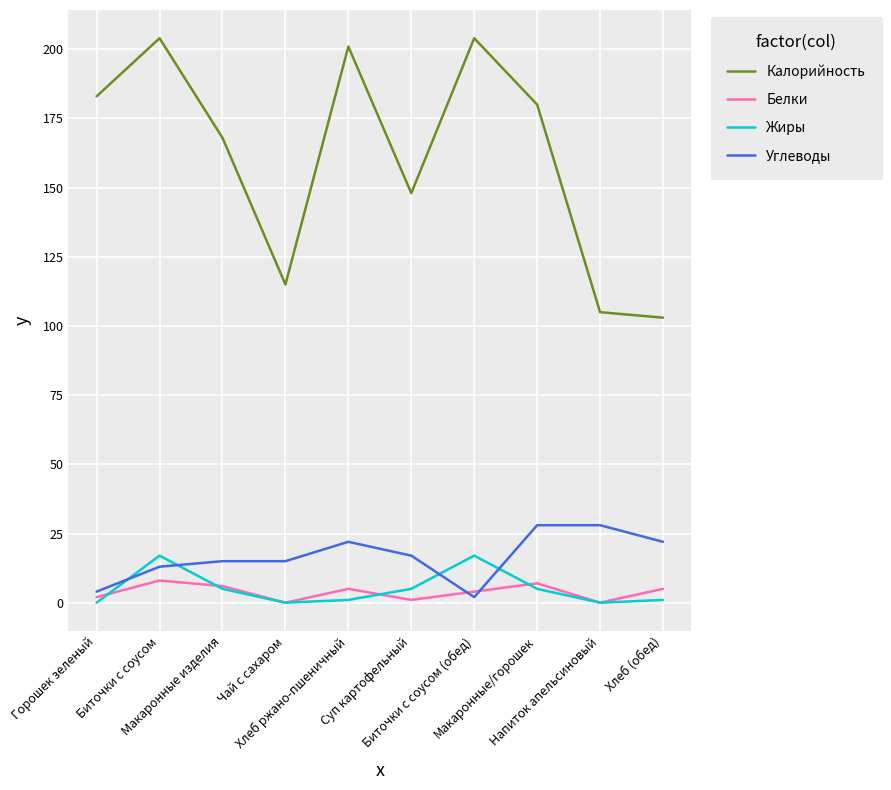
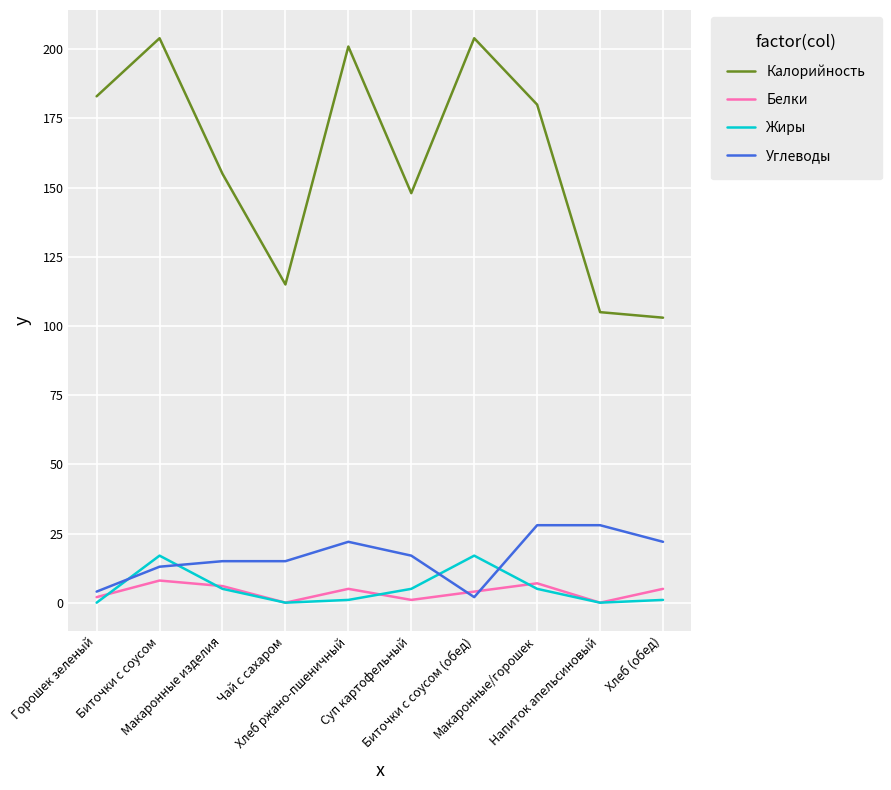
Калорийность, Макаронные изделия: 168 -> 155
